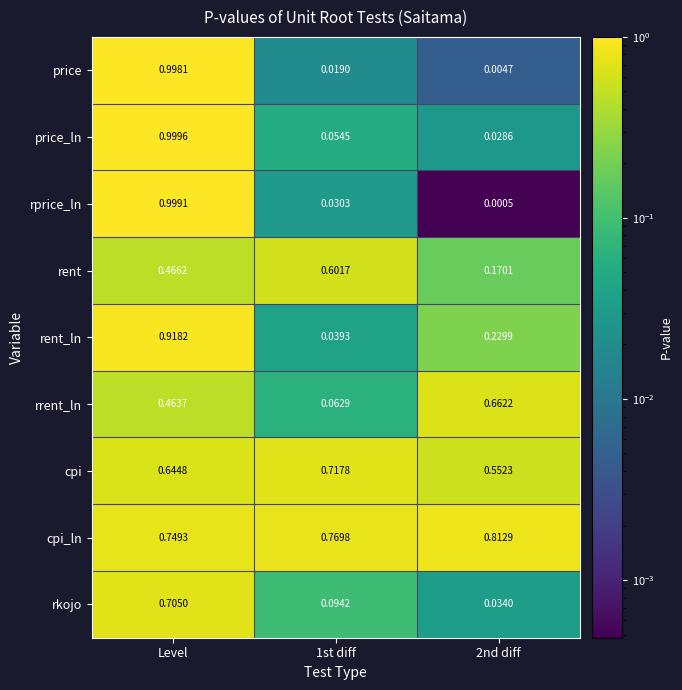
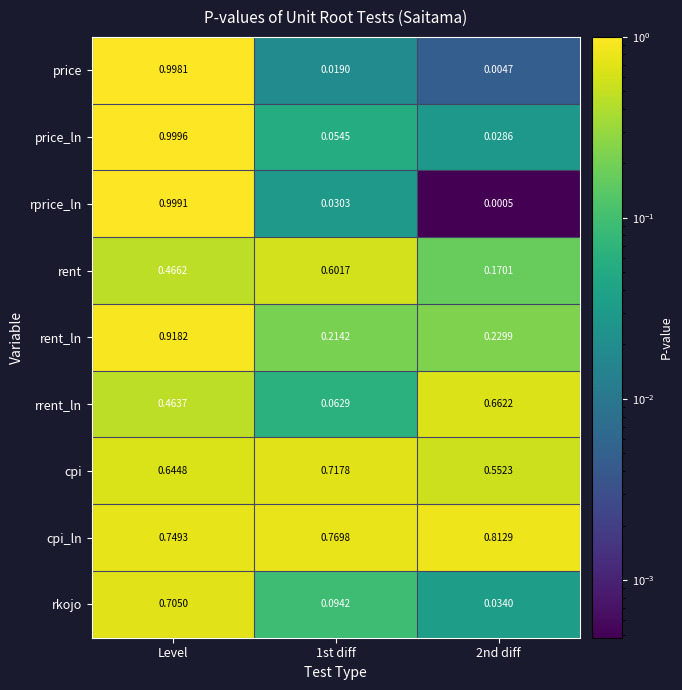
rent_ln, 1st diff: 0.0393 -> 0.2142
